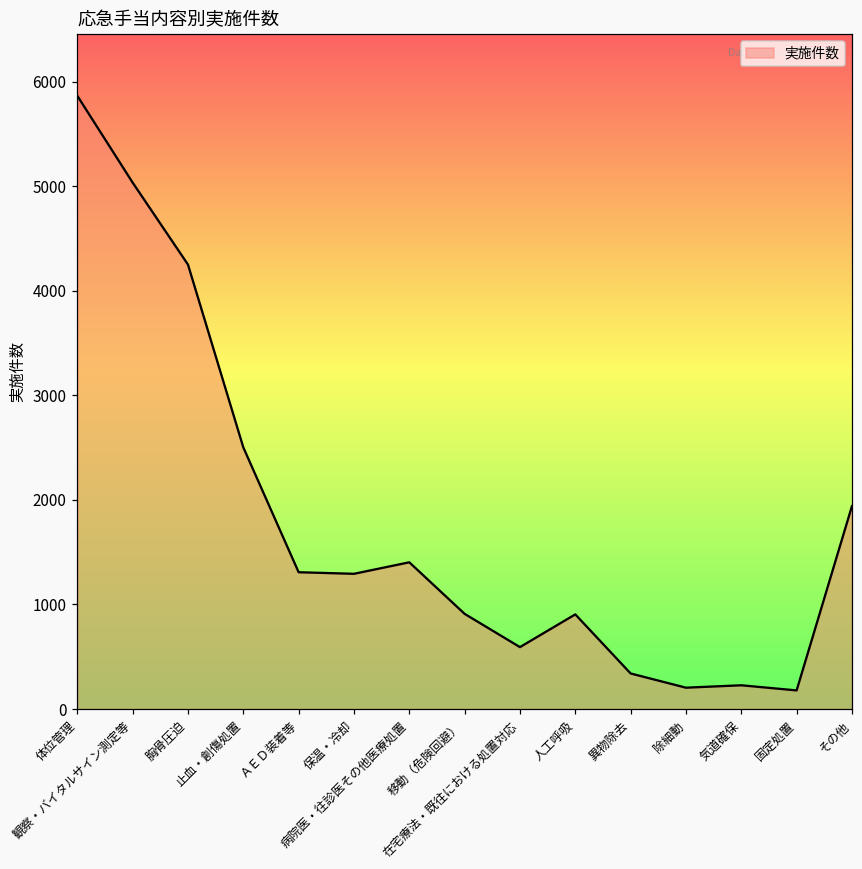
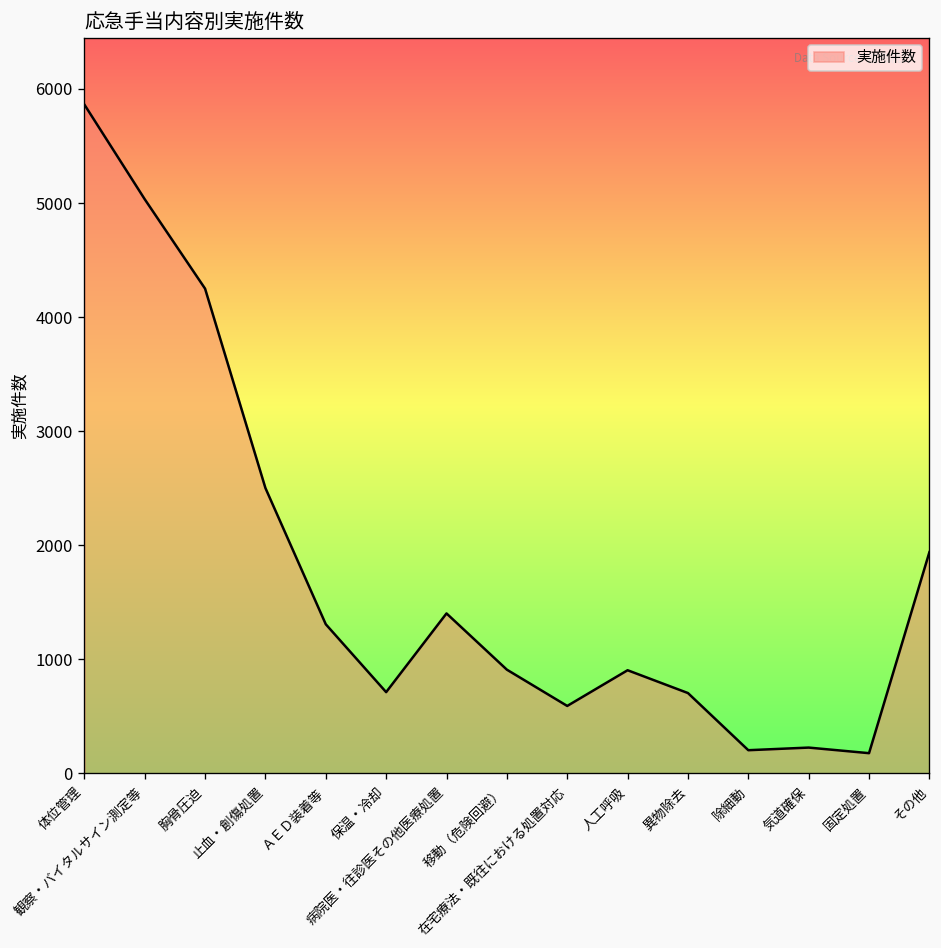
保温・冷却: 1300 -> 700
異物除去: 300 -> 700
